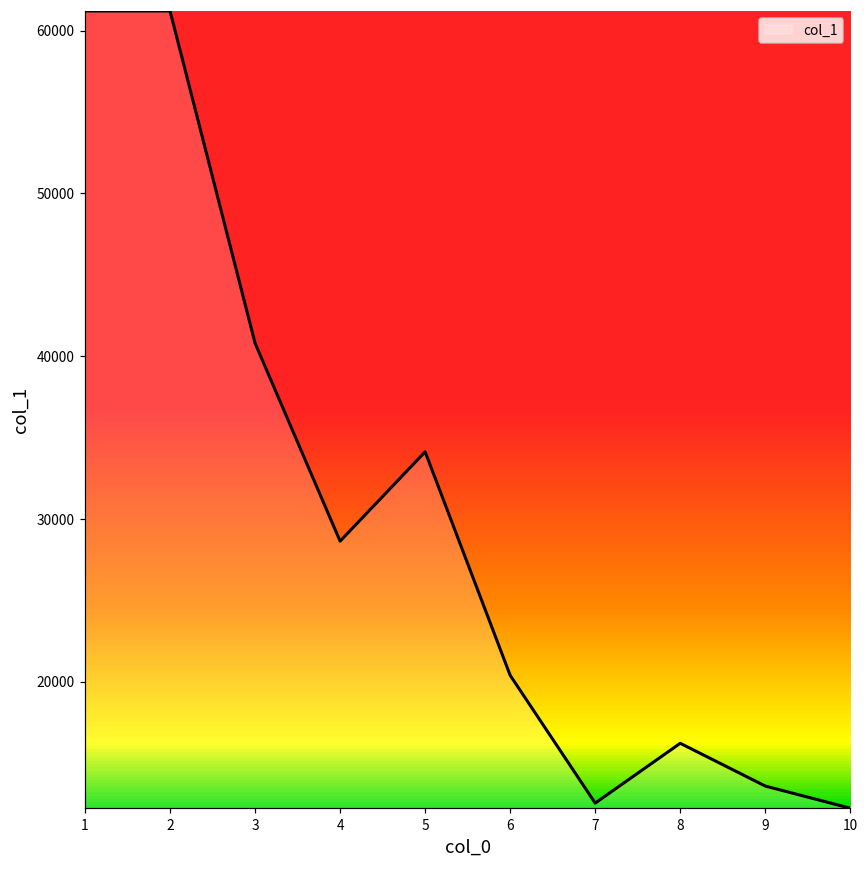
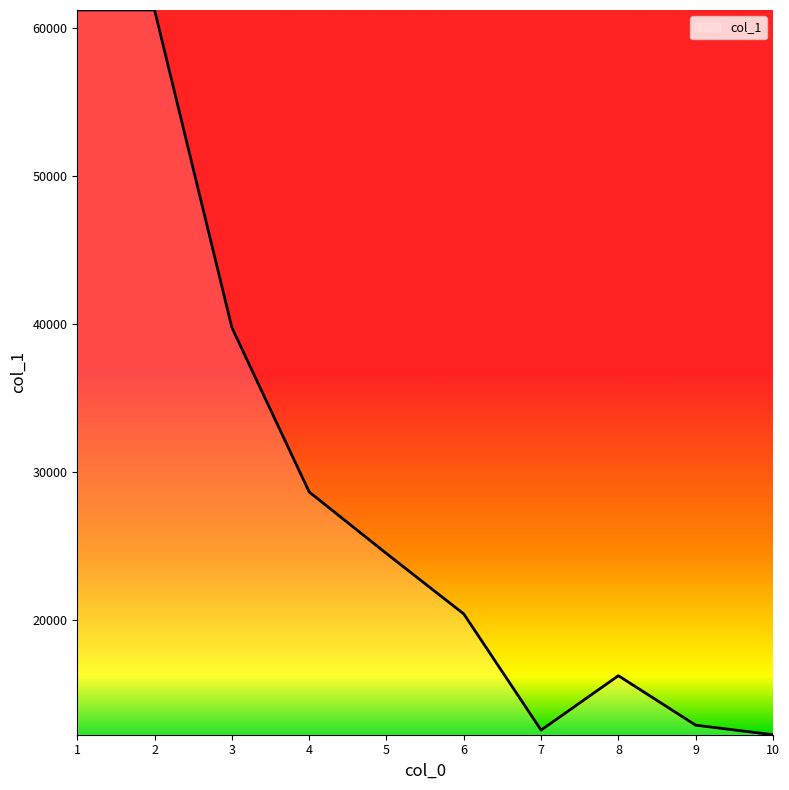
3: 40800 -> 39700
5: 34100 -> 24500
9: 13600 -> 12900
